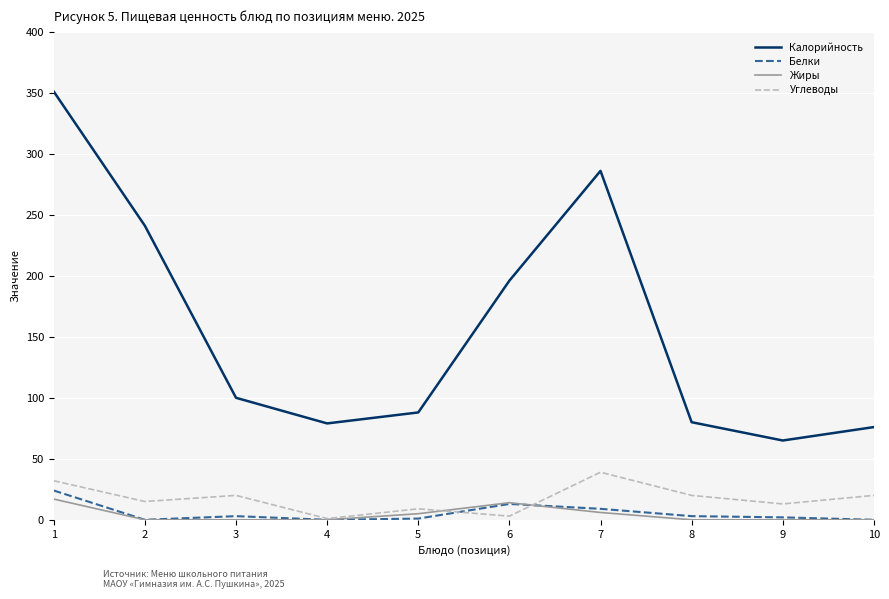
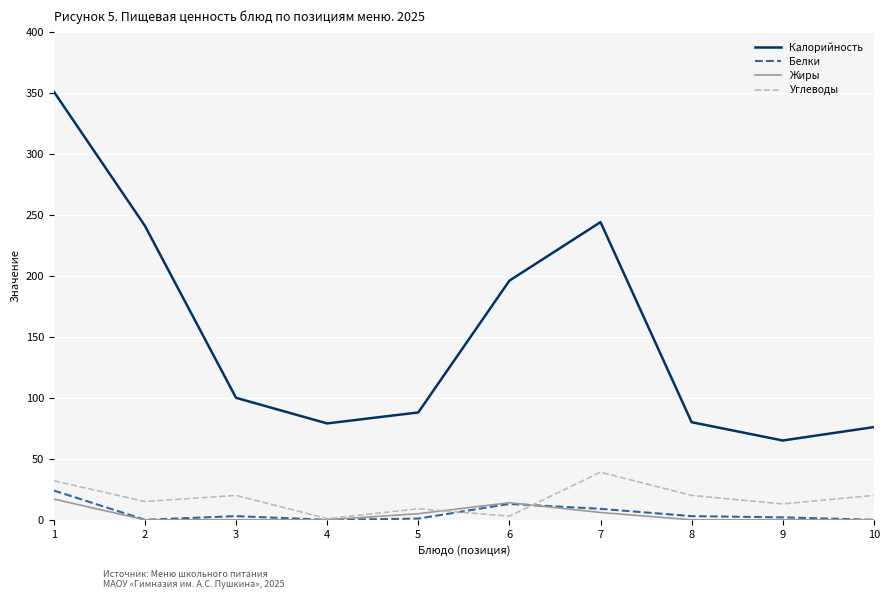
Калорийность, 7: 286 -> 244
